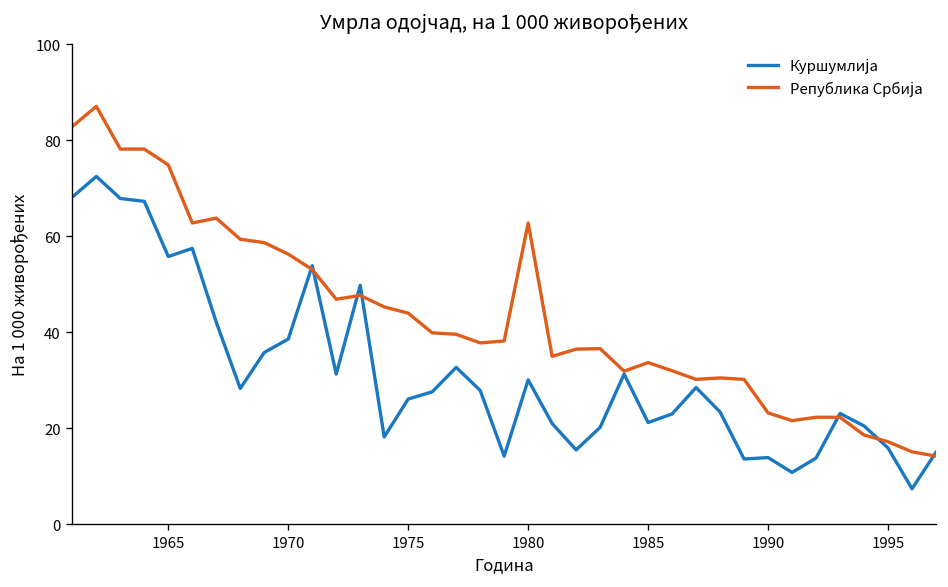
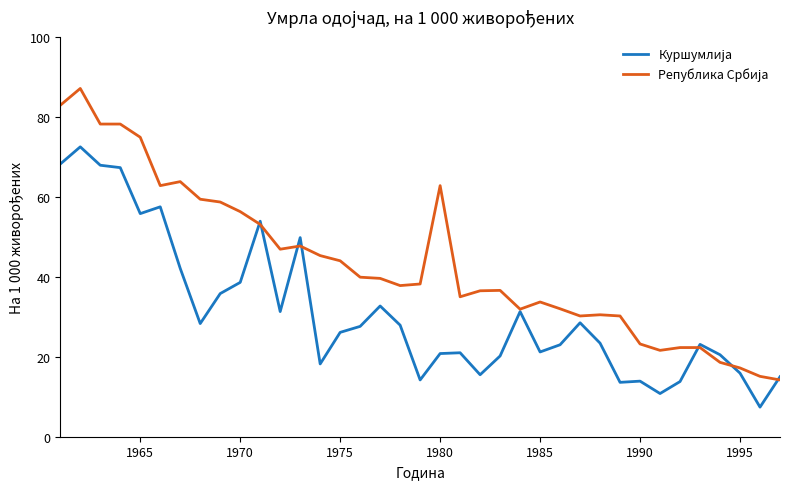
Куршумлија, 1980: 30 -> 21
